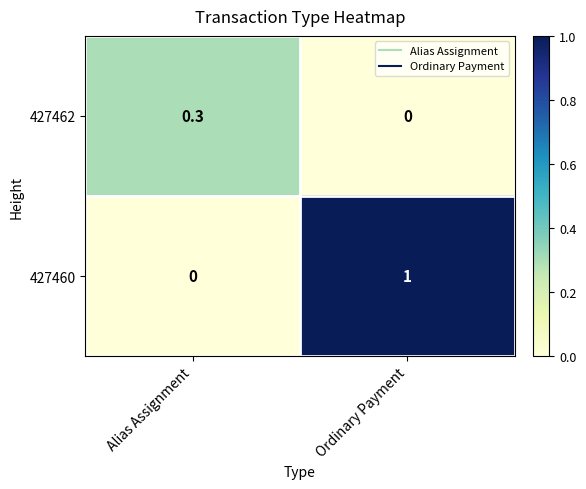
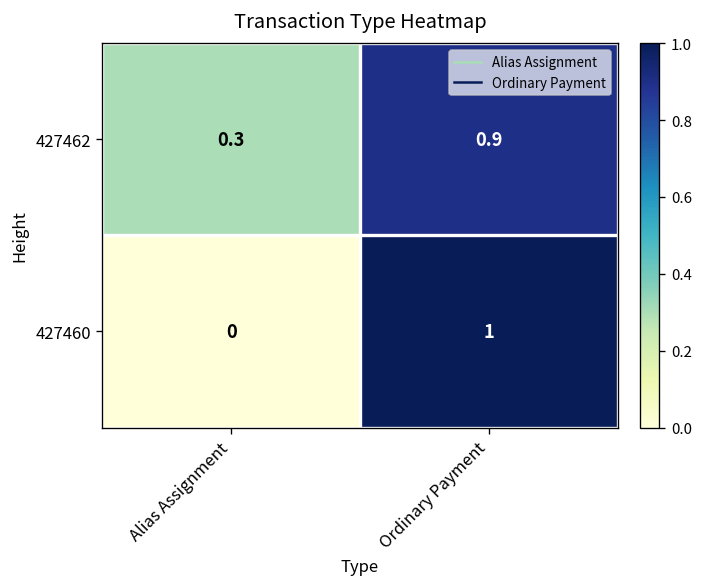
427462, Ordinary Payment: 0 -> 0.9
